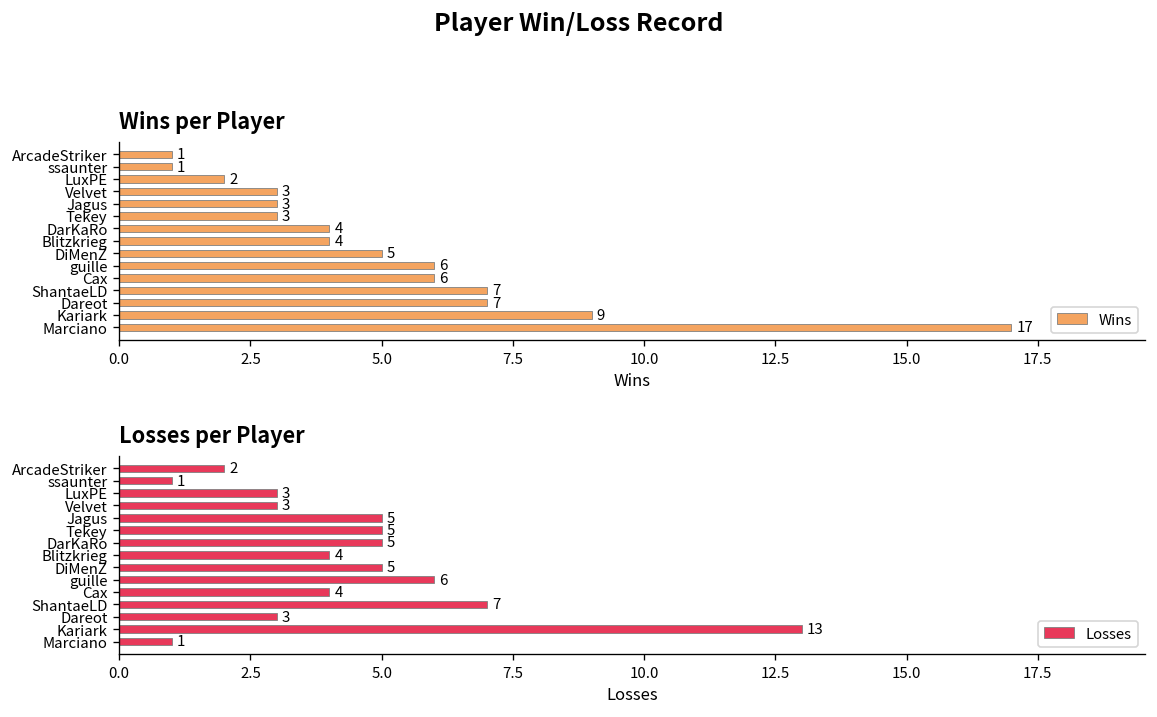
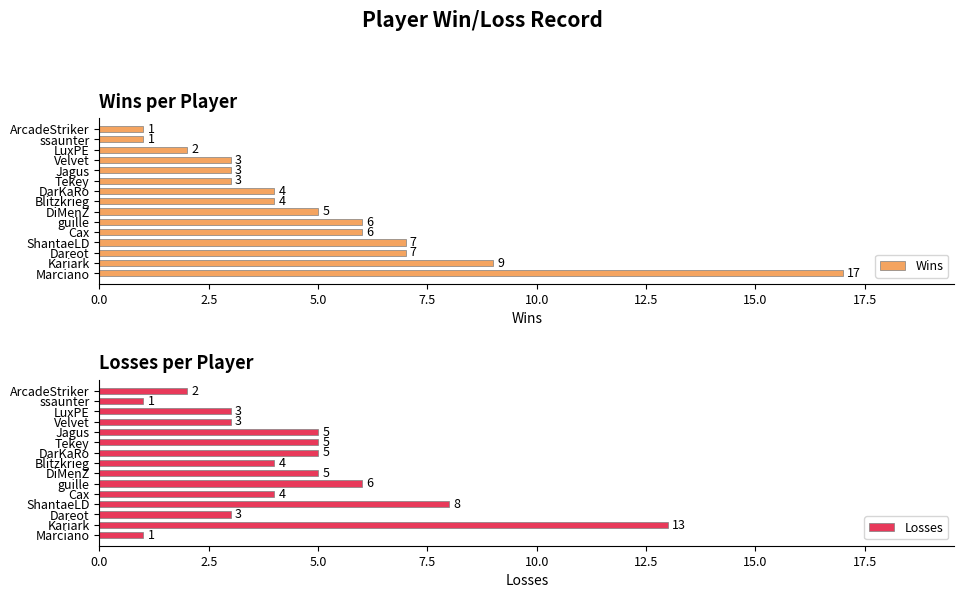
Losses per Player, ShantaeLD: 7 -> 8
